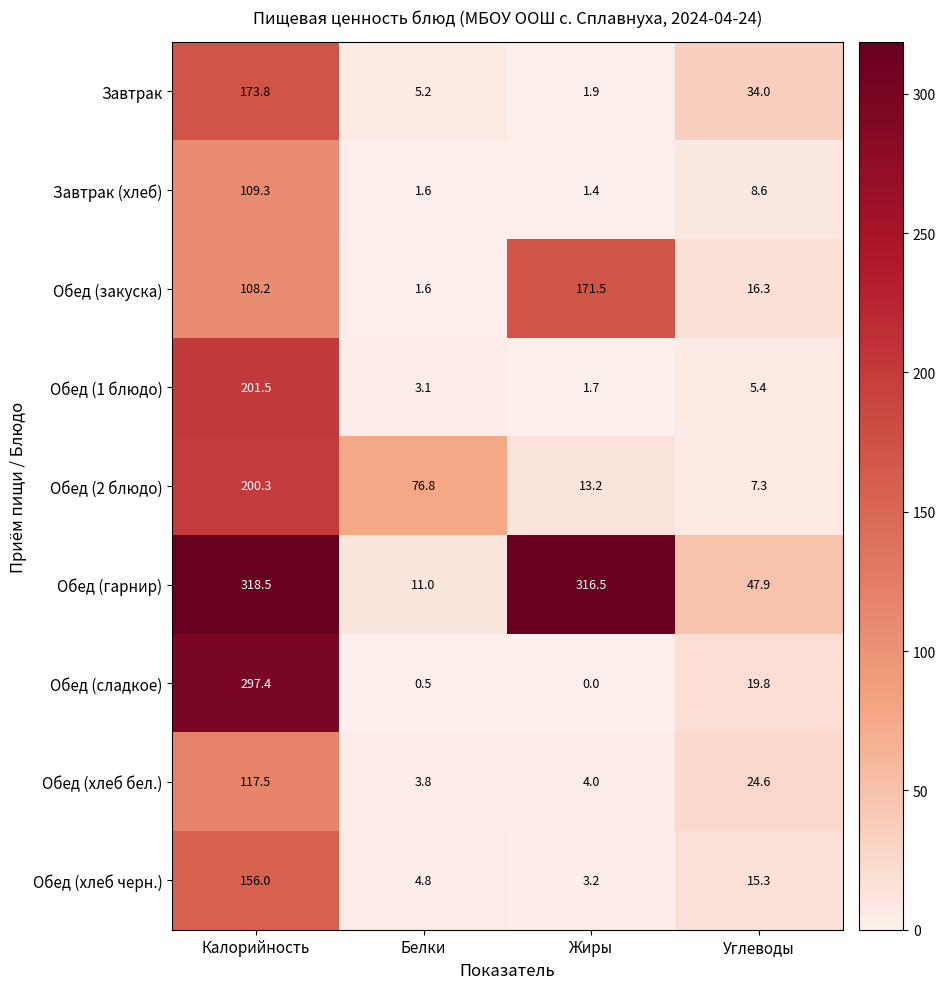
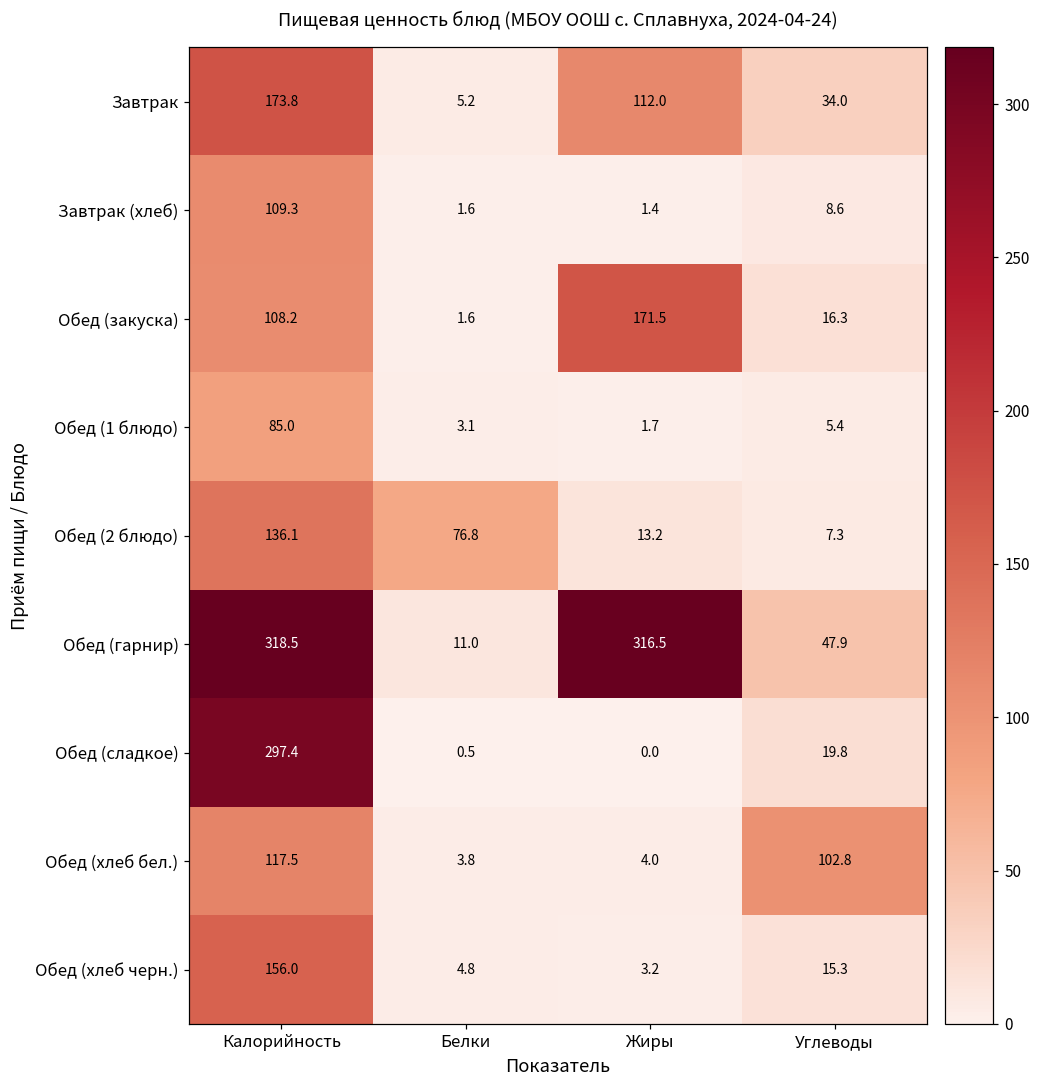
Завтрак, Жиры: 1.9 -> 112.0
Обед (1 блюдо), Калорийность: 201.5 -> 85.0
Обед (2 блюдо), Калорийность: 200.3 -> 136.1
Обед (хлеб бел.), Углеводы: 24.6 -> 102.8
